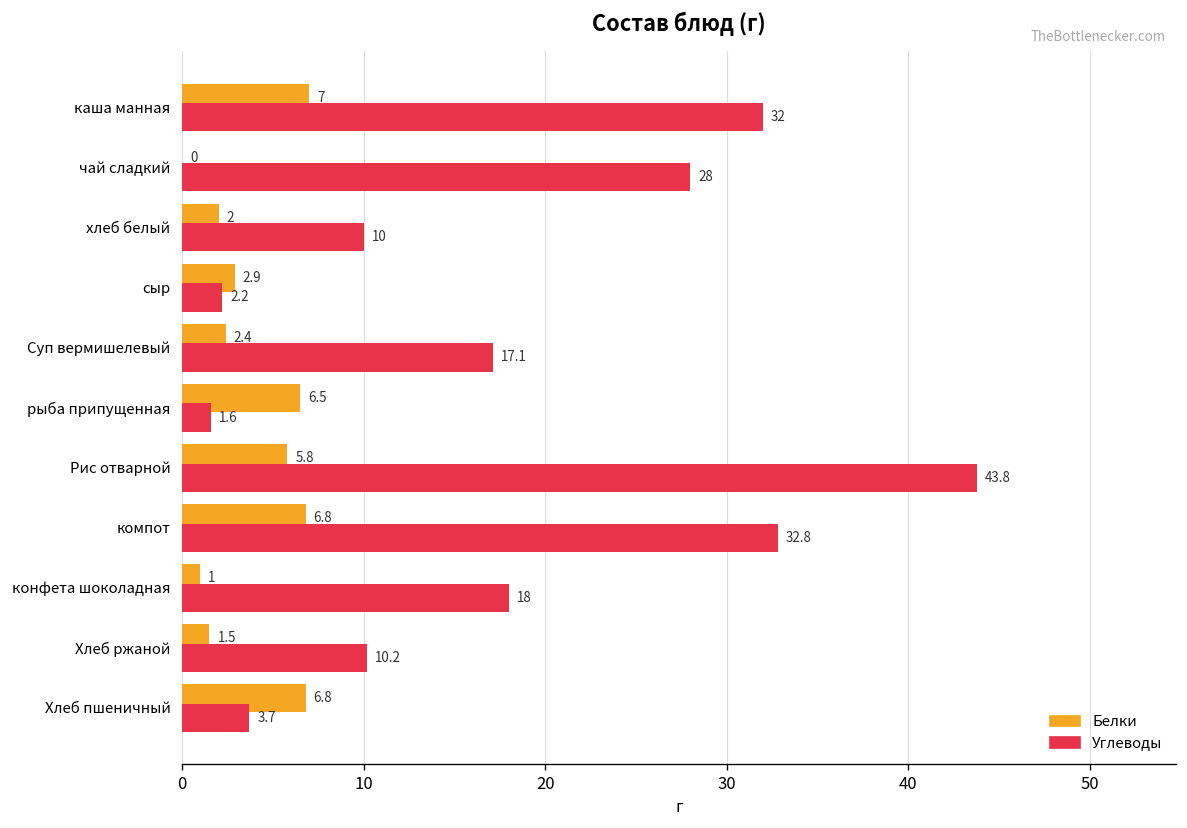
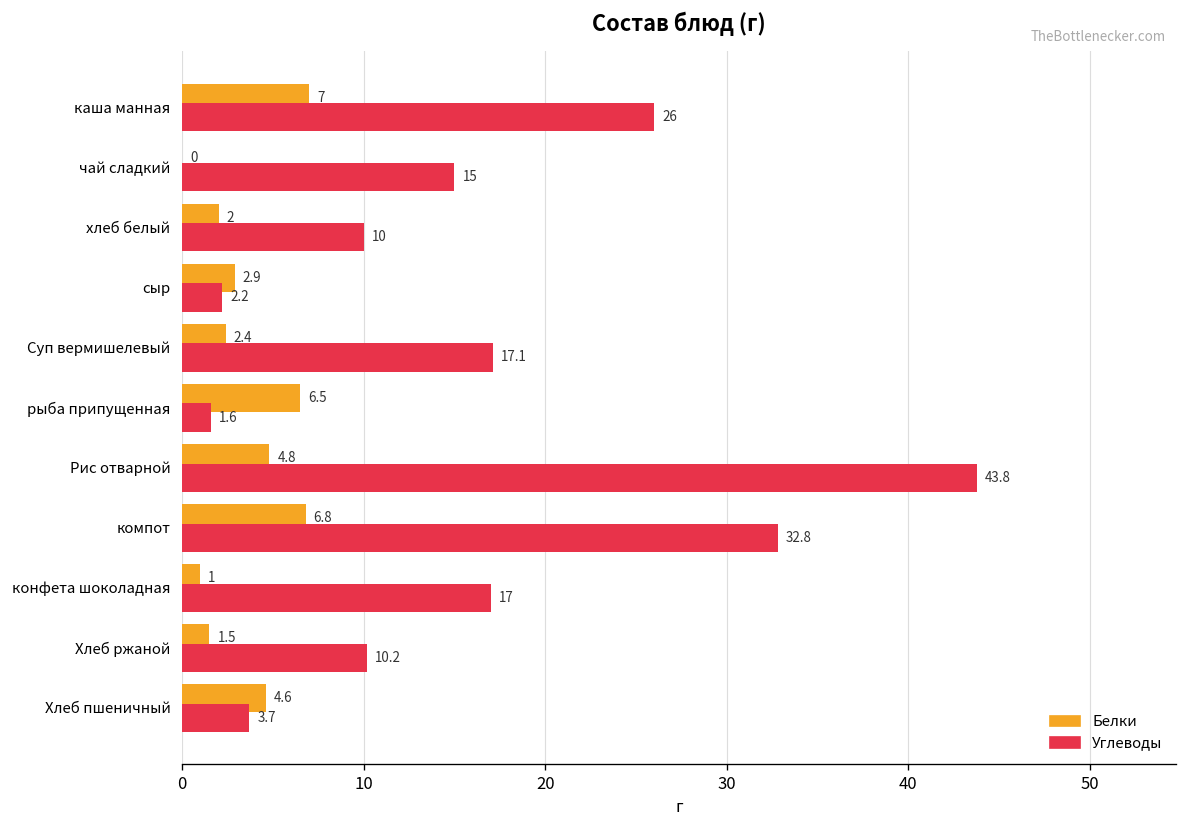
Углеводы, каша манная: 32 -> 26
Углеводы, чай сладкий: 28 -> 15
Белки, Рис отварной: 5.8 -> 4.8
Углеводы, конфета шоколадная: 18 -> 17
Белки, Хлеб пшеничный: 6.8 -> 4.6
